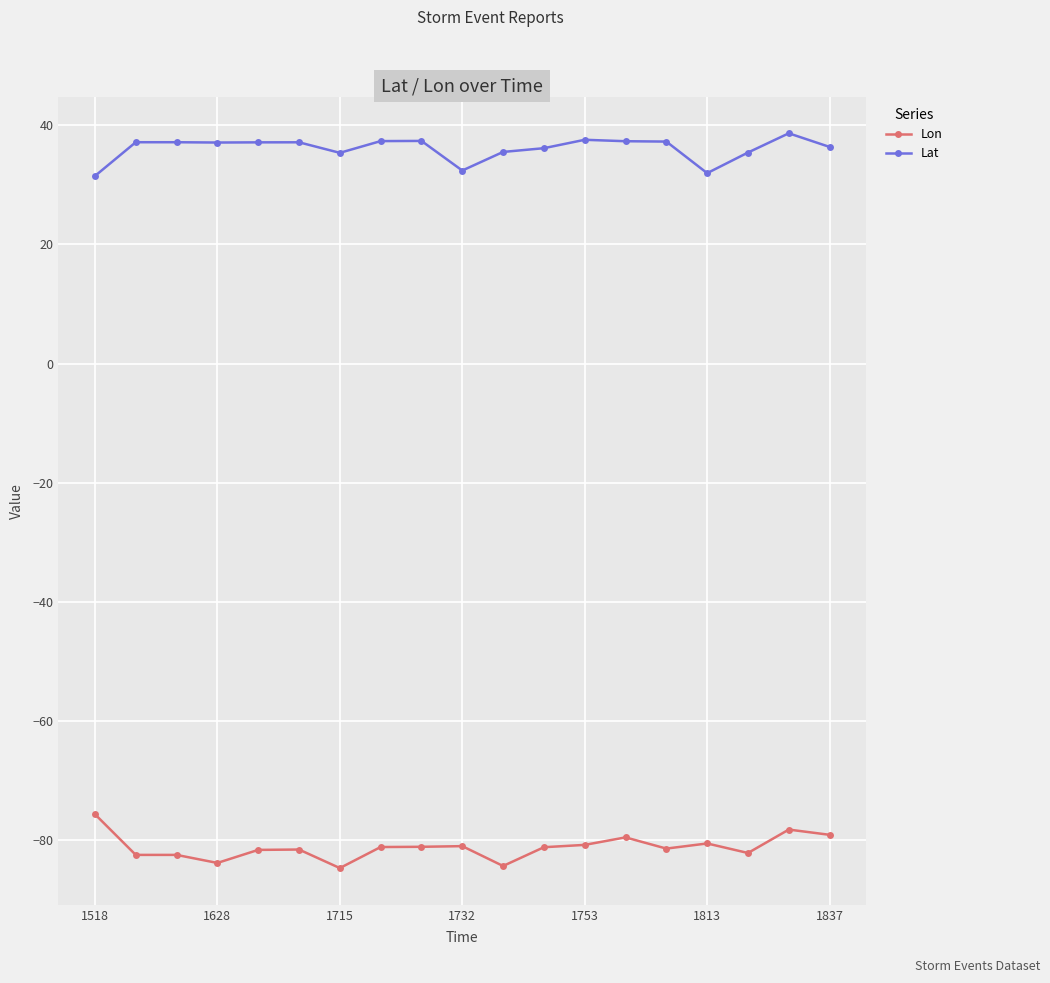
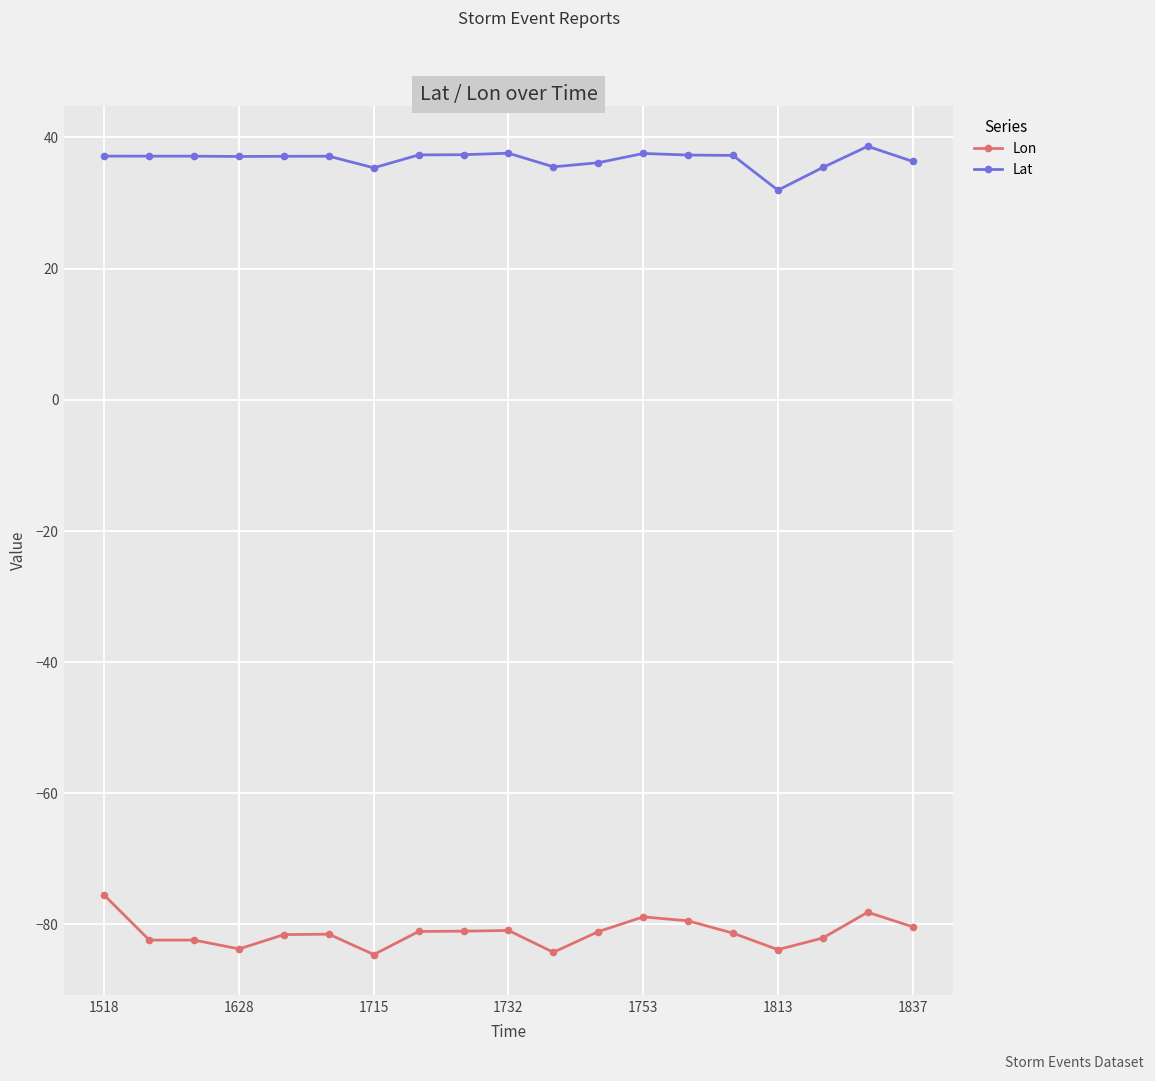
Lat, 1518: 31 -> 37
Lat, 1732: 32 -> 38
Lon, 1753: -81 -> -79
Lon, 1813: -81 -> -84
Lon, 1837: -79 -> -80
